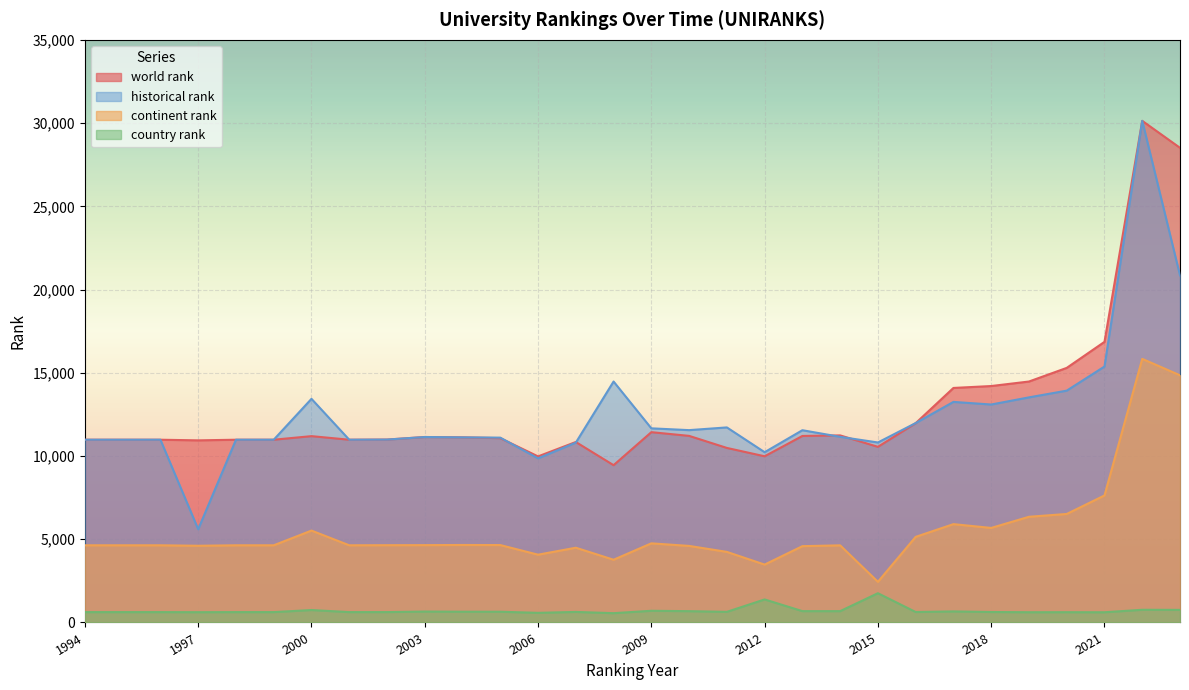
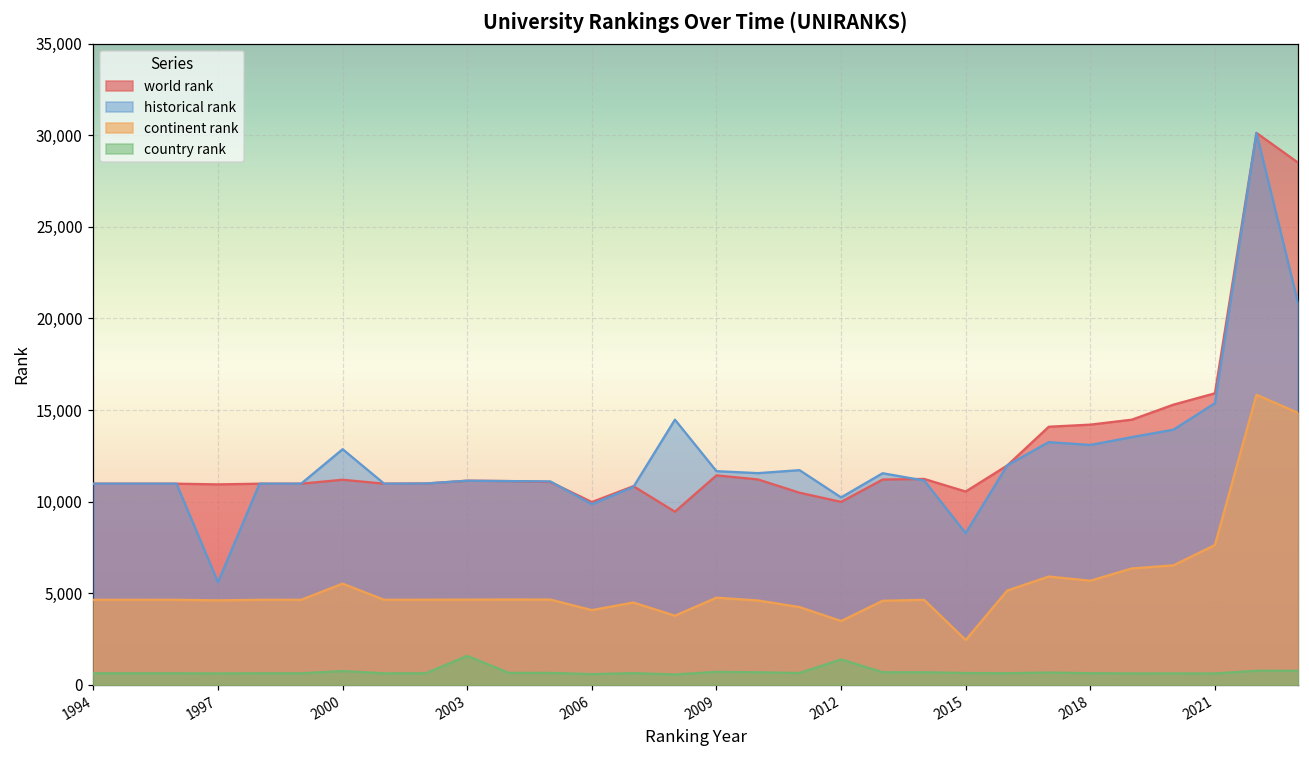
historical rank, 2000: 13,400 -> 12,900
country rank, 2003: 700 -> 1,600
historical rank, 2015: 10,800 -> 8,300
country rank, 2015: 1,800 -> 600
world rank, 2021: 16,900 -> 15,900
